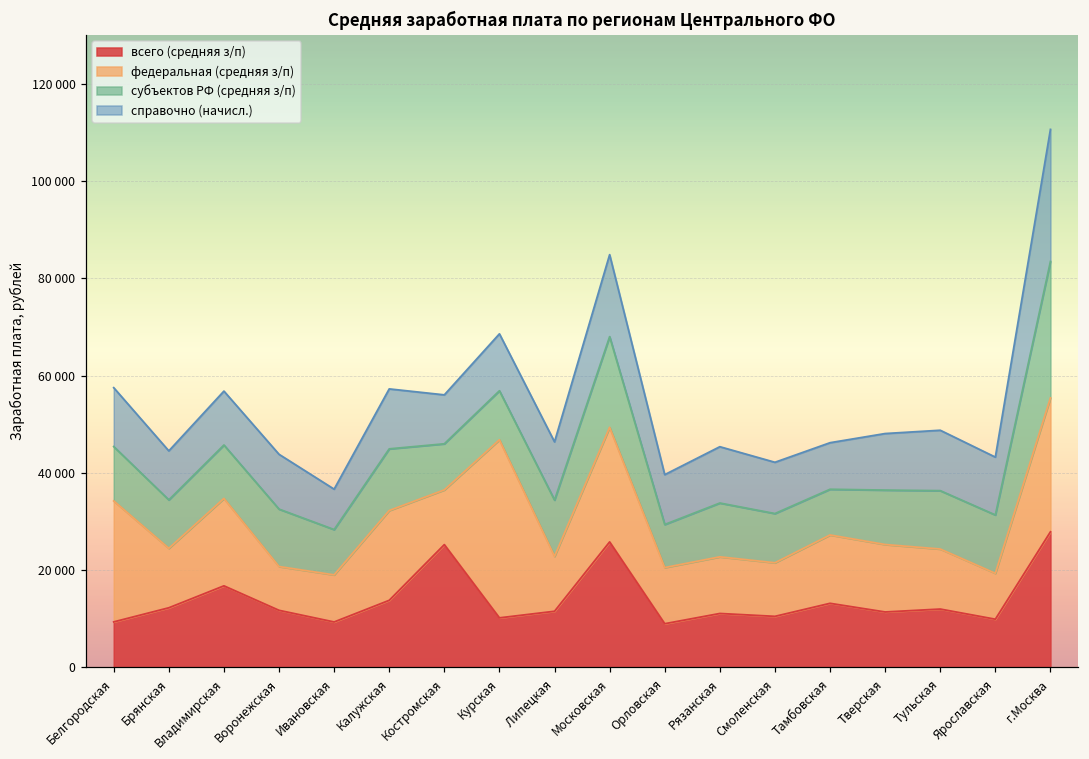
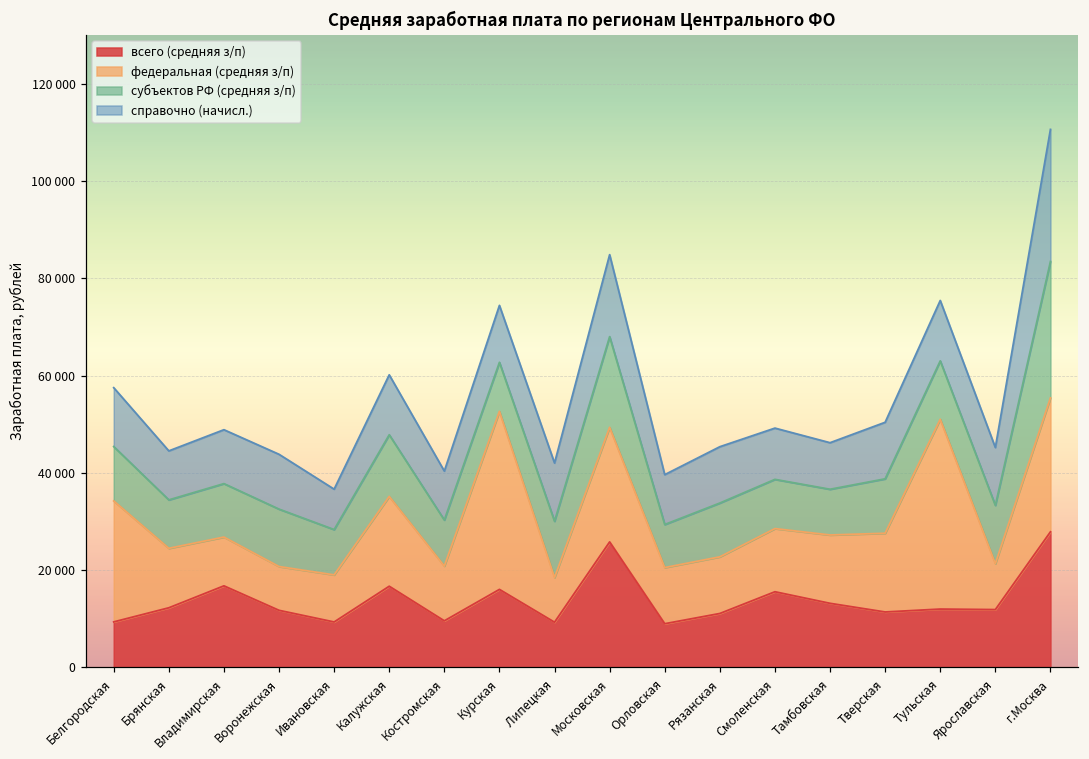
федеральная (средняя з/п), Владимирская: 18000 -> 10000
всего (средняя з/п), Калужская: 14000 -> 17000
всего (средняя з/п), Костромская: 25000 -> 10000
всего (средняя з/п), Курская: 10000 -> 16000
всего (средняя з/п), Липецкая: 12000 -> 9000
федеральная (средняя з/п), Липецкая: 11000 -> 9000
всего (средняя з/п), Смоленская: 11000 -> 16000
федеральная (средняя з/п), Смоленская: 11000 -> 13000
федеральная (средняя з/п), Тверская: 14000 -> 16000
федеральная (средняя з/п), Тульская: 12000 -> 39000
всего (средняя з/п), Ярославская: 10000 -> 12000
